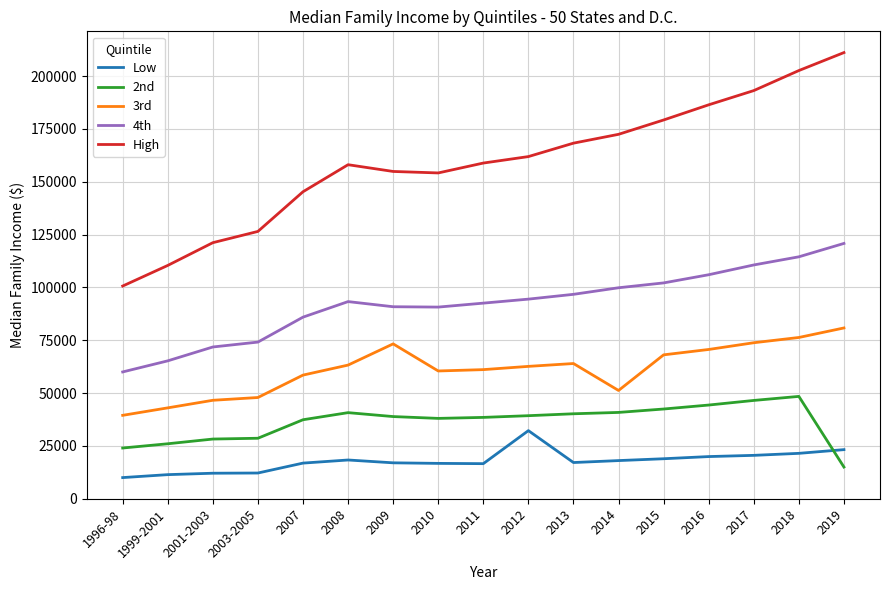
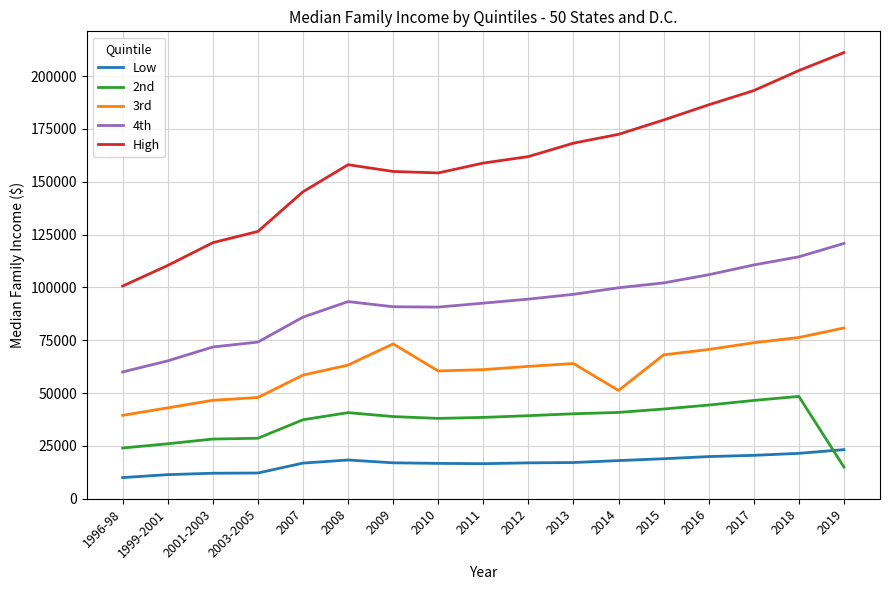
Low, 2012: 32000 -> 17000
